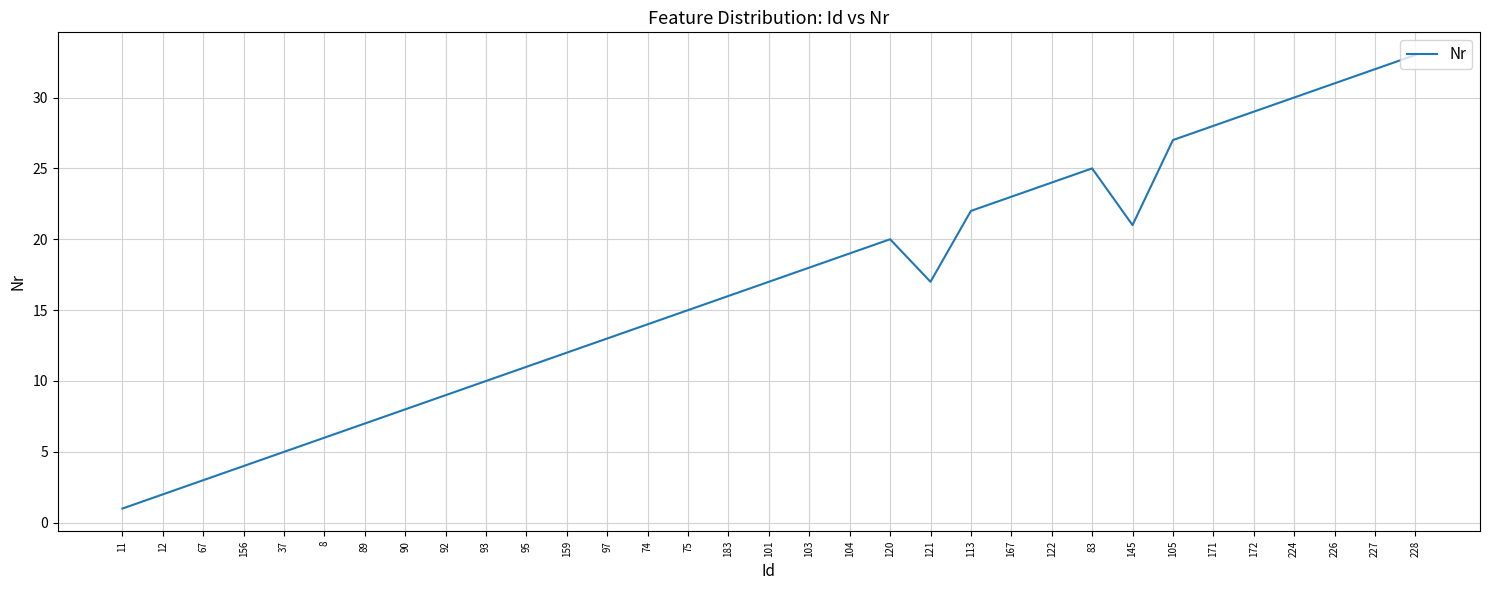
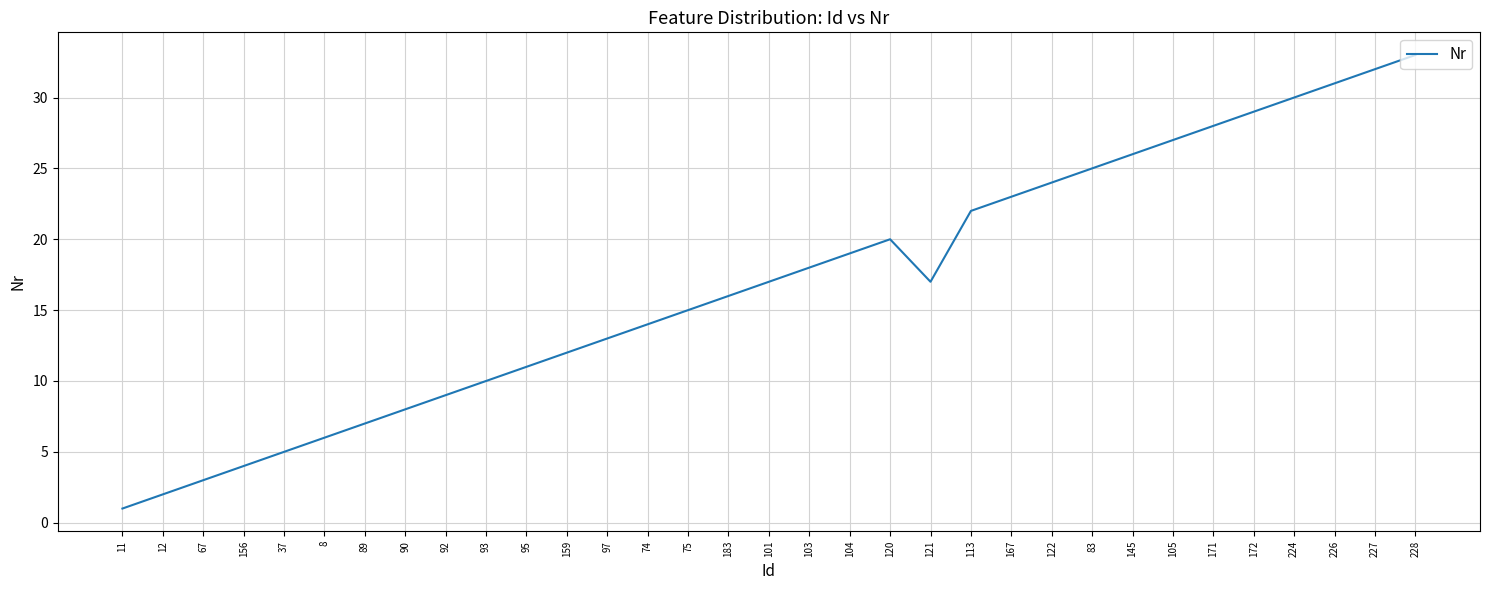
145: 21 -> 26
